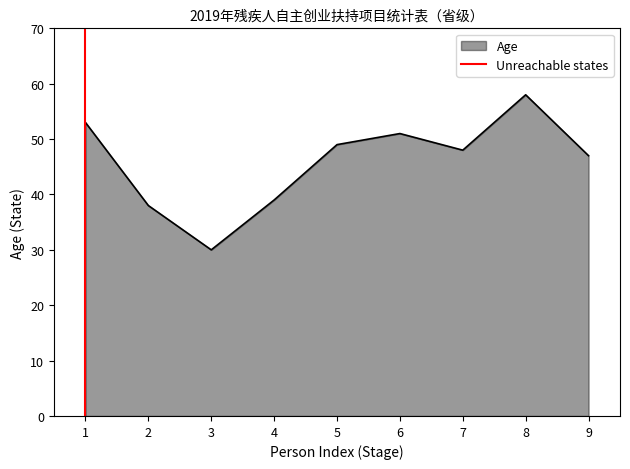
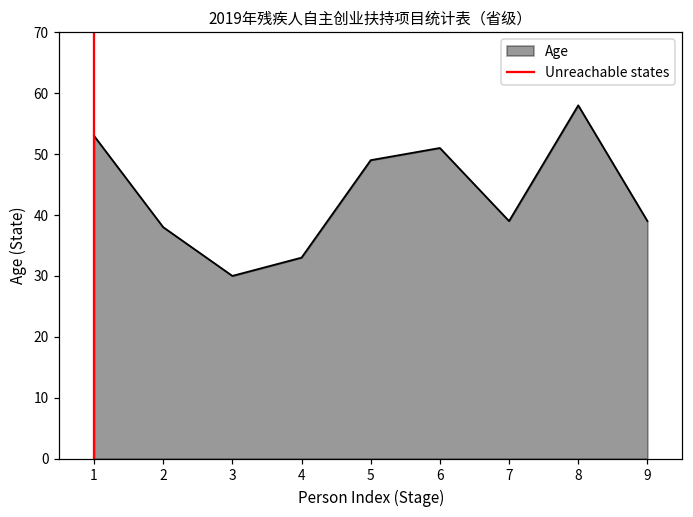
4: 39 -> 33
7: 48 -> 39
9: 47 -> 39
